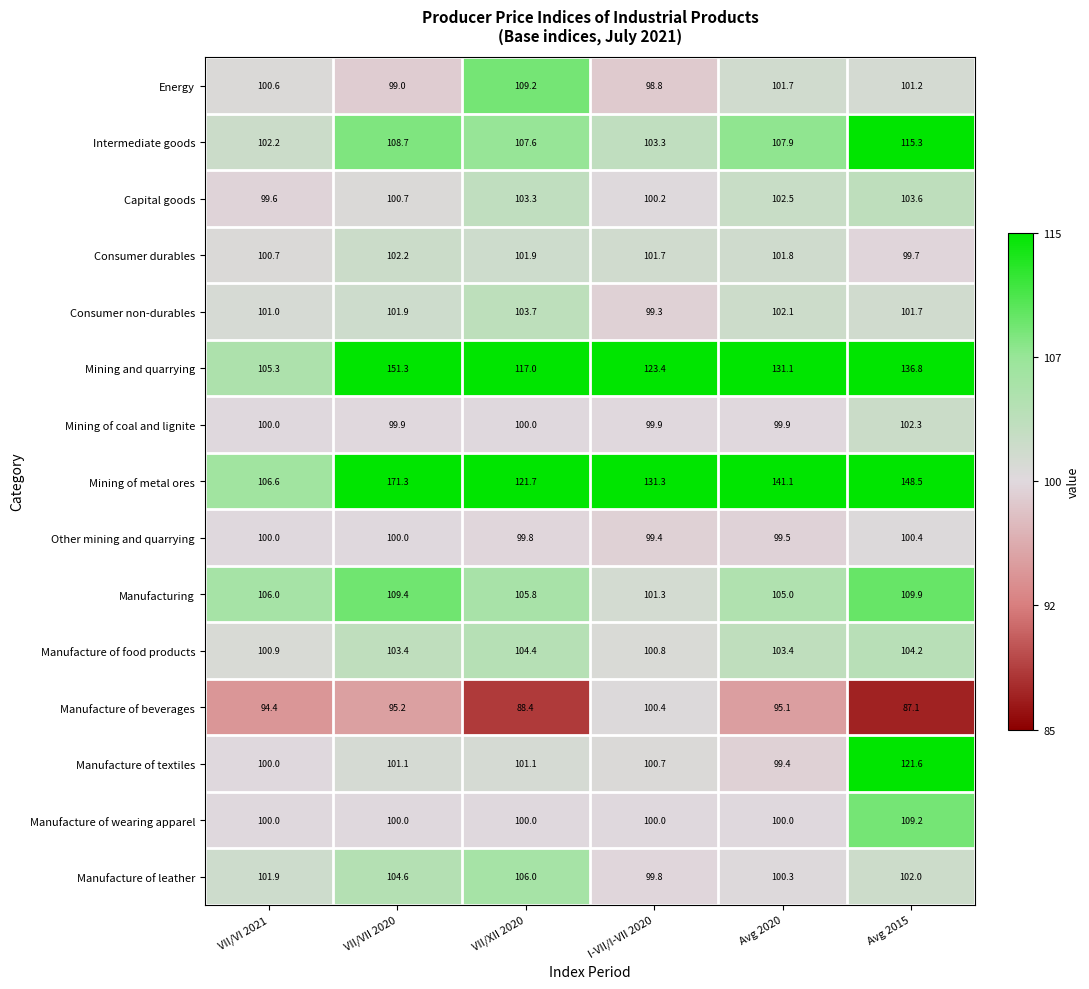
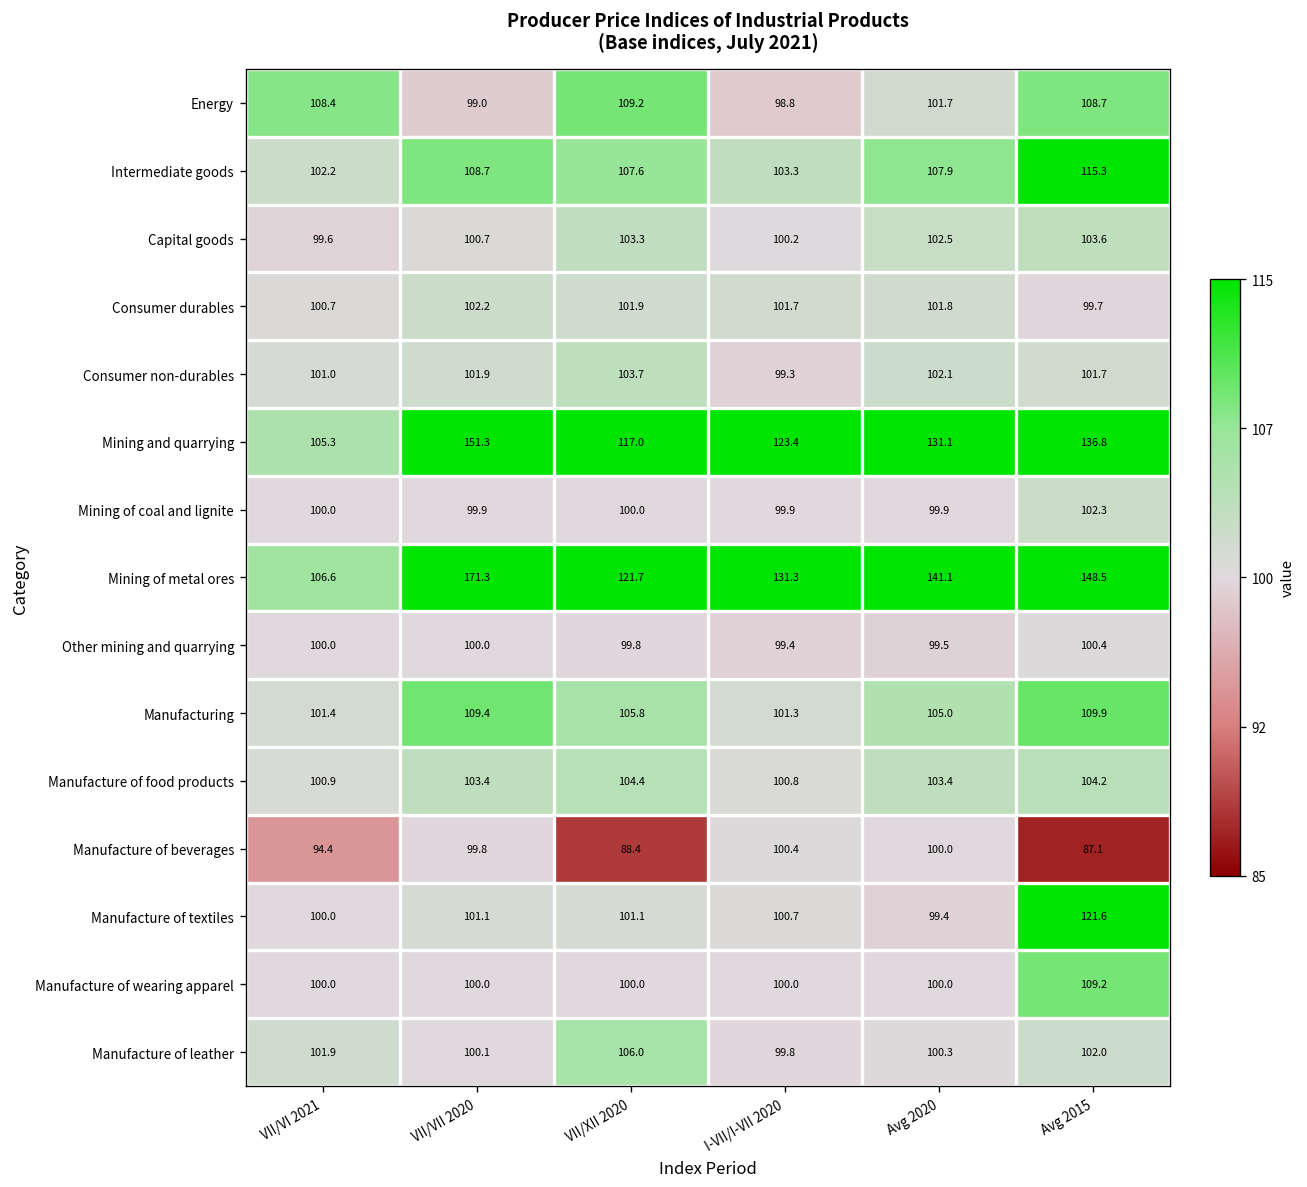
Energy, VII/VI 2021: 100.6 -> 108.4
Energy, Avg 2015: 101.2 -> 108.7
Manufacturing, VII/VI 2021: 106.0 -> 101.4
Manufacture of beverages, VII/VII 2020: 95.2 -> 99.8
Manufacture of beverages, Avg 2020: 95.1 -> 100.0
Manufacture of leather, VII/VII 2020: 104.6 -> 100.1
